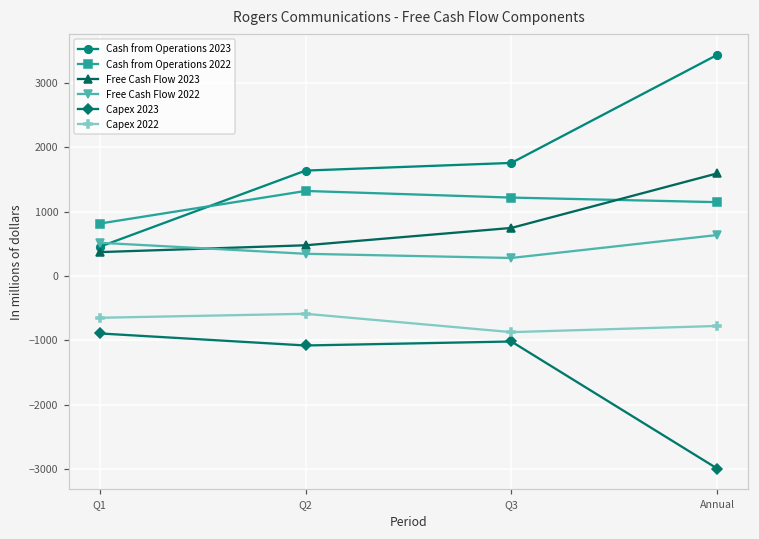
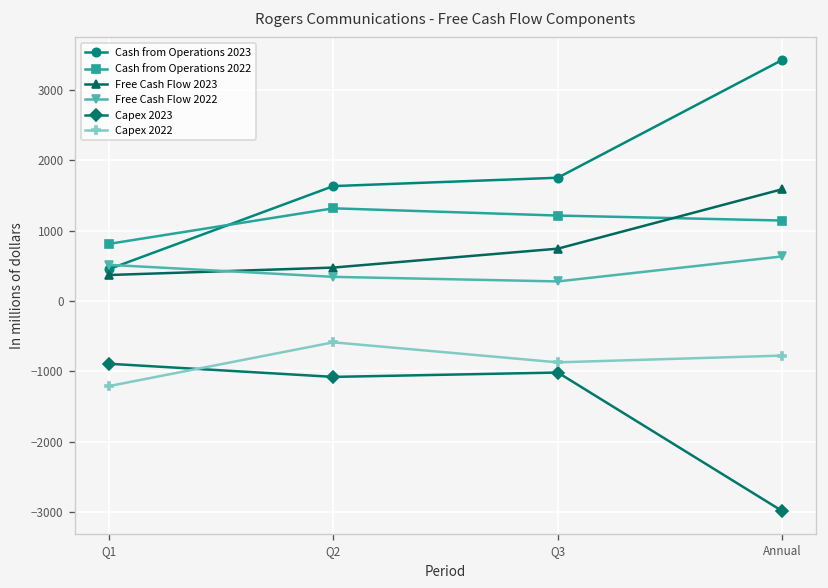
Capex 2022, Q1: -600 -> -1200
